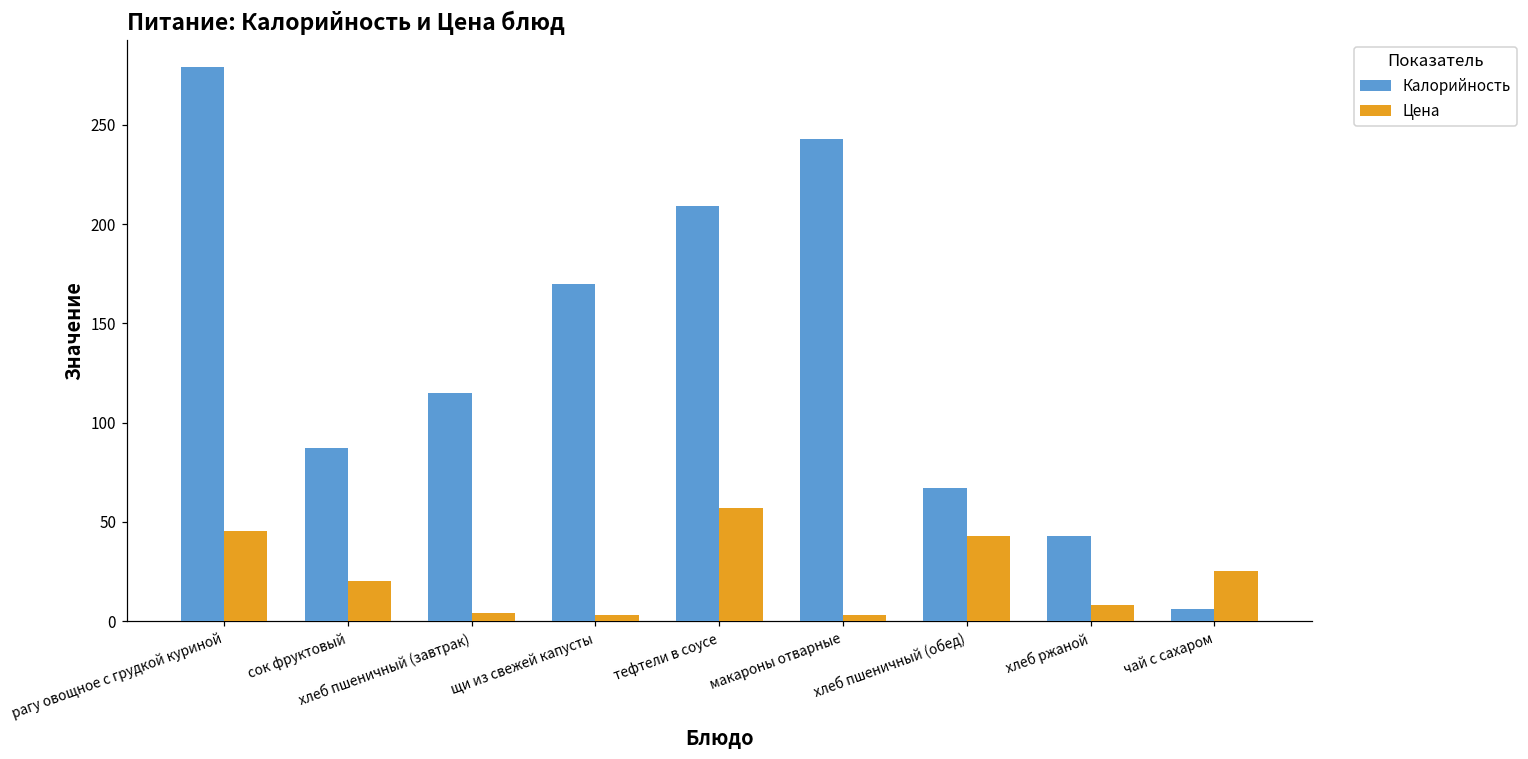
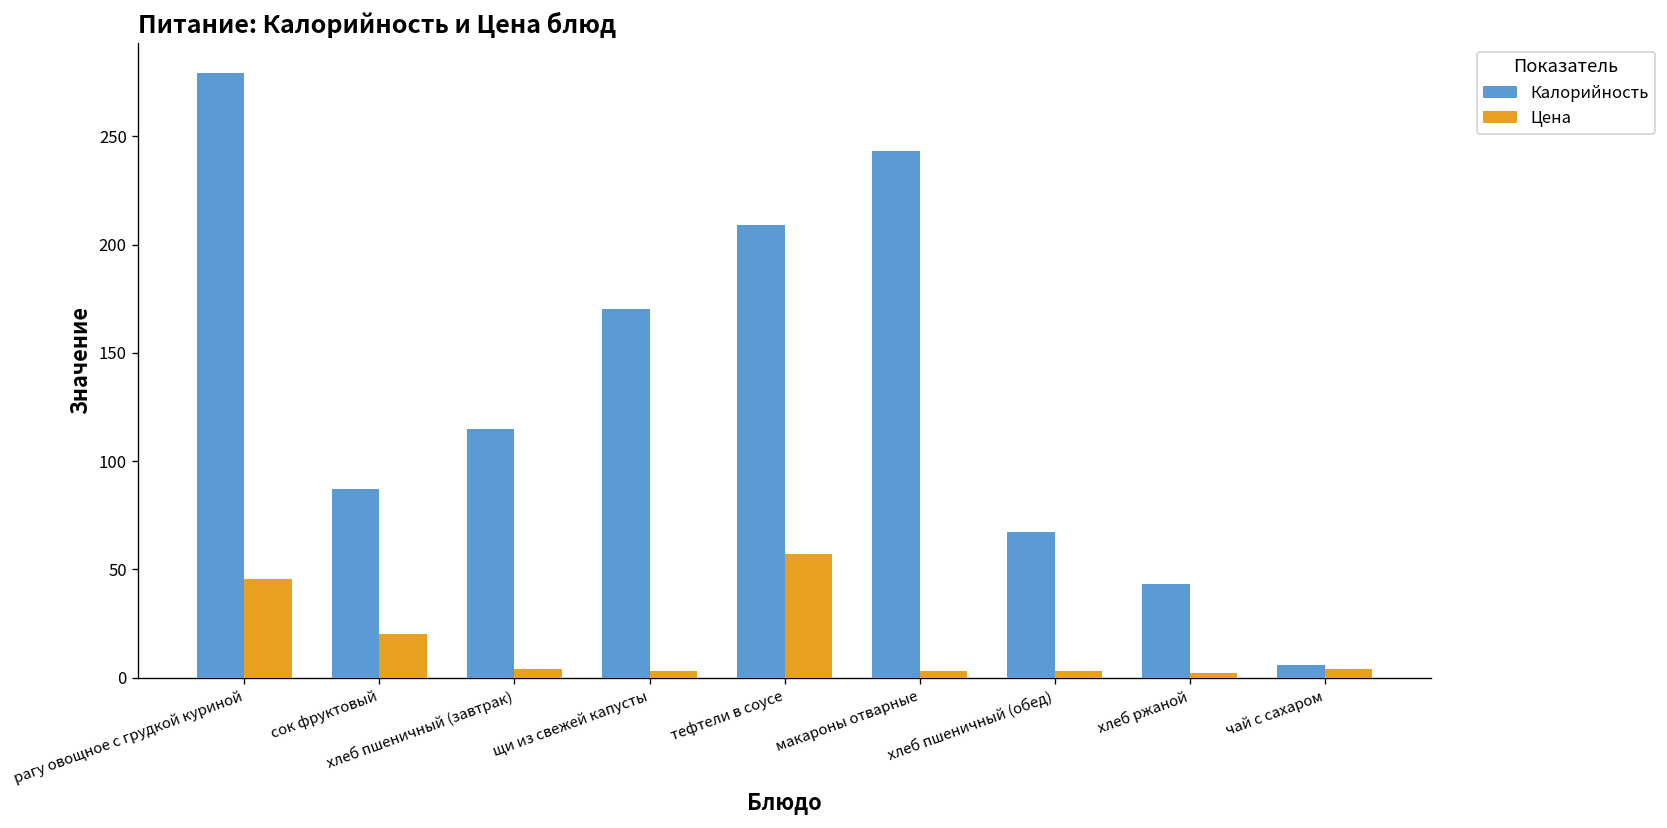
Цена, хлеб пшеничный (обед): 43 -> 3
Цена, хлеб ржаной: 8 -> 2
Цена, чай с сахаром: 25 -> 4
